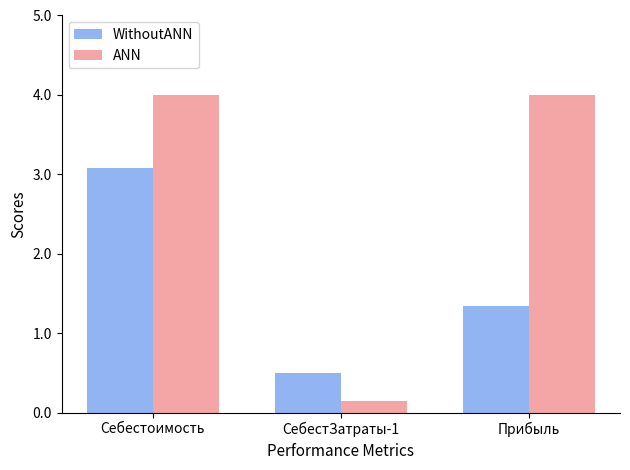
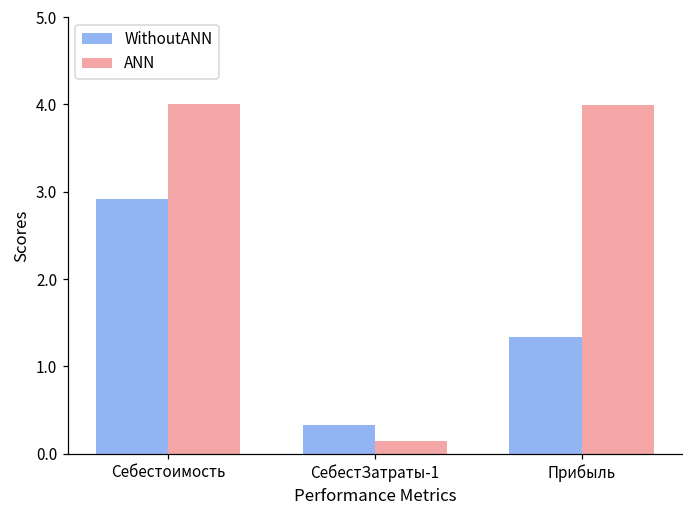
WithoutANN, Себестоимость: 3.1 -> 2.9
WithoutANN, СебестЗатраты-1: 0.5 -> 0.3
